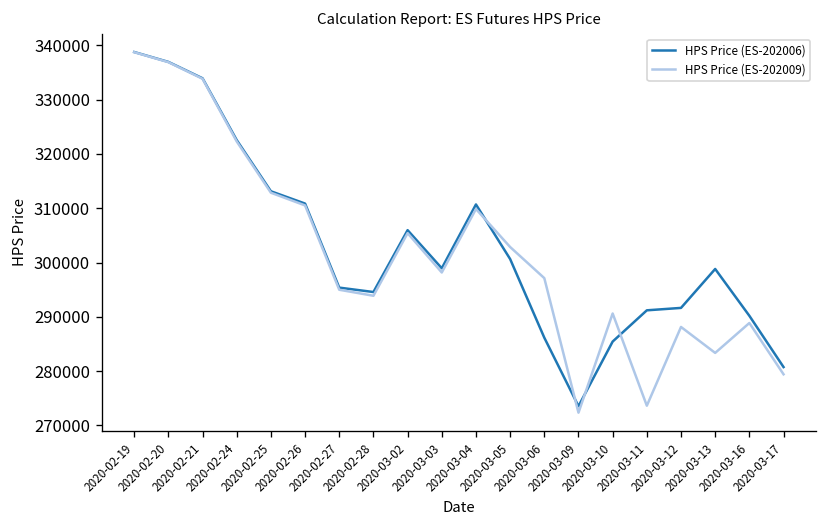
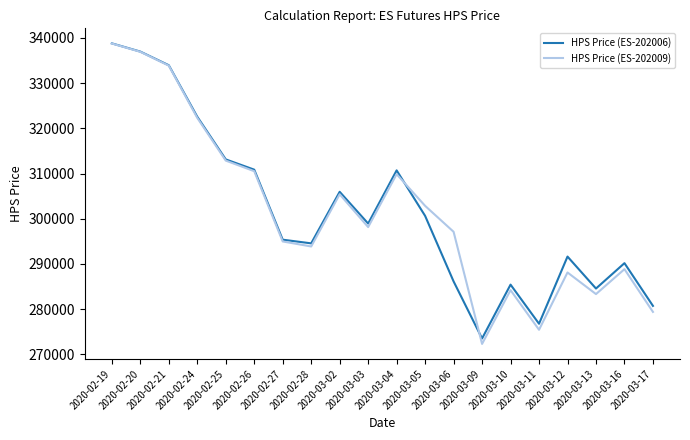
HPS Price (ES-202009), 2020-03-10: 291000 -> 284000
HPS Price (ES-202006), 2020-03-11: 291000 -> 277000
HPS Price (ES-202009), 2020-03-11: 274000 -> 275000
HPS Price (ES-202006), 2020-03-13: 299000 -> 285000
